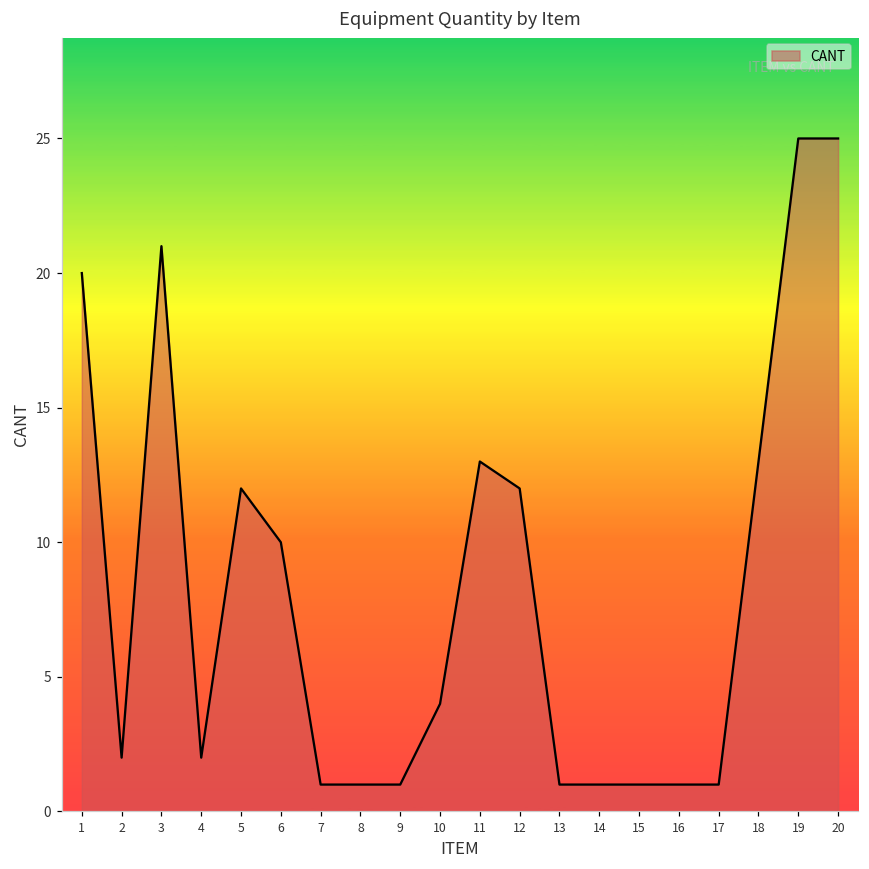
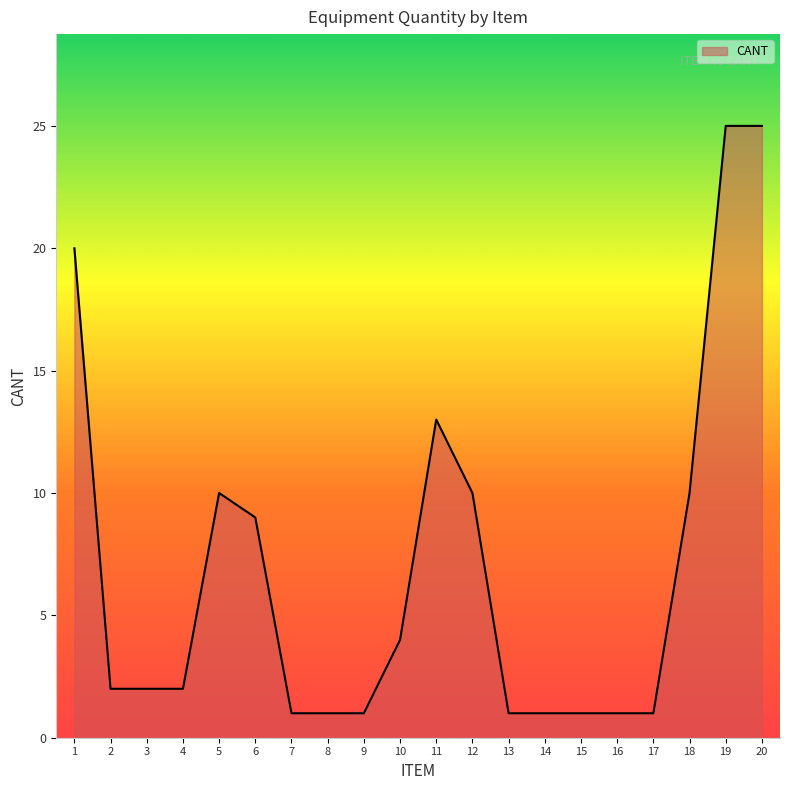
3: 21 -> 2
5: 12 -> 10
6: 10 -> 9
12: 12 -> 10
18: 13 -> 10
